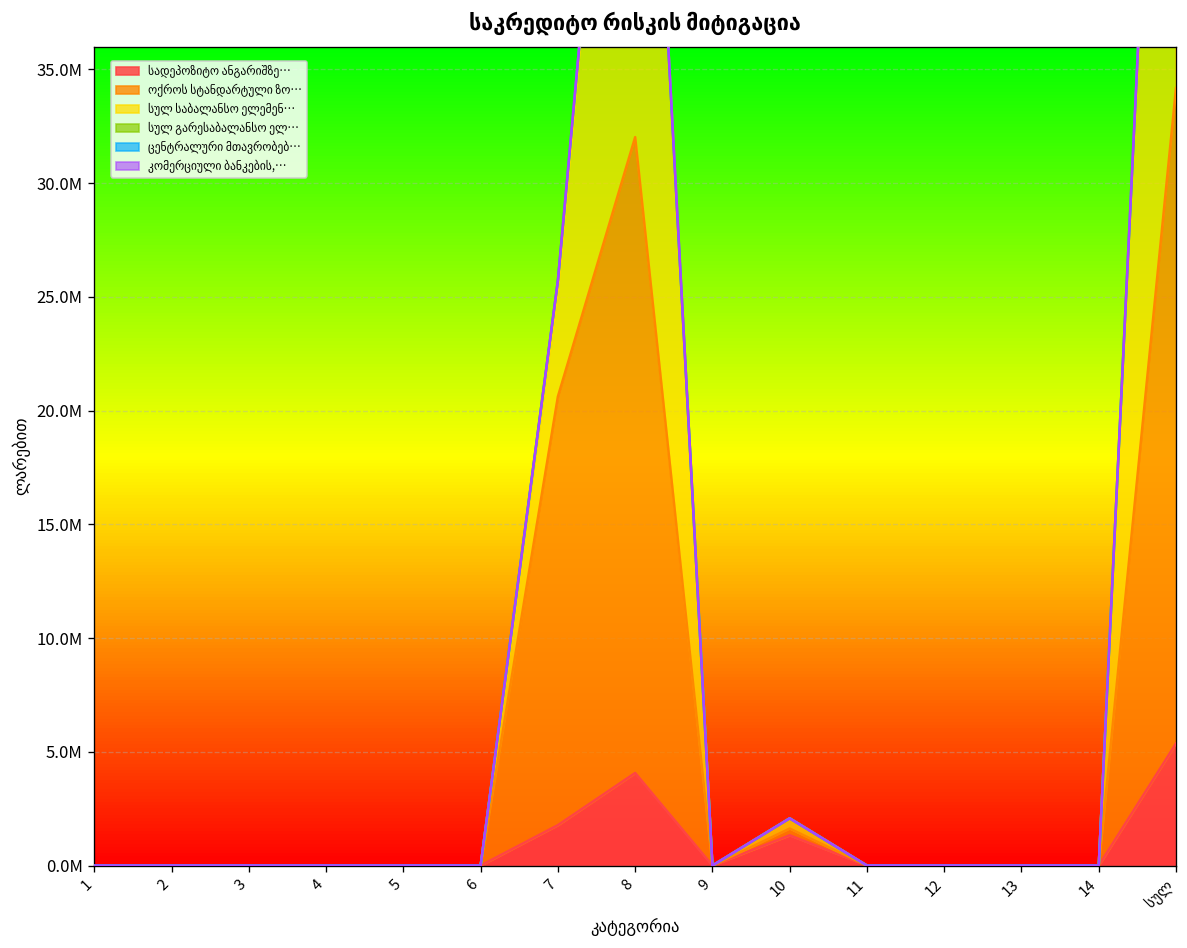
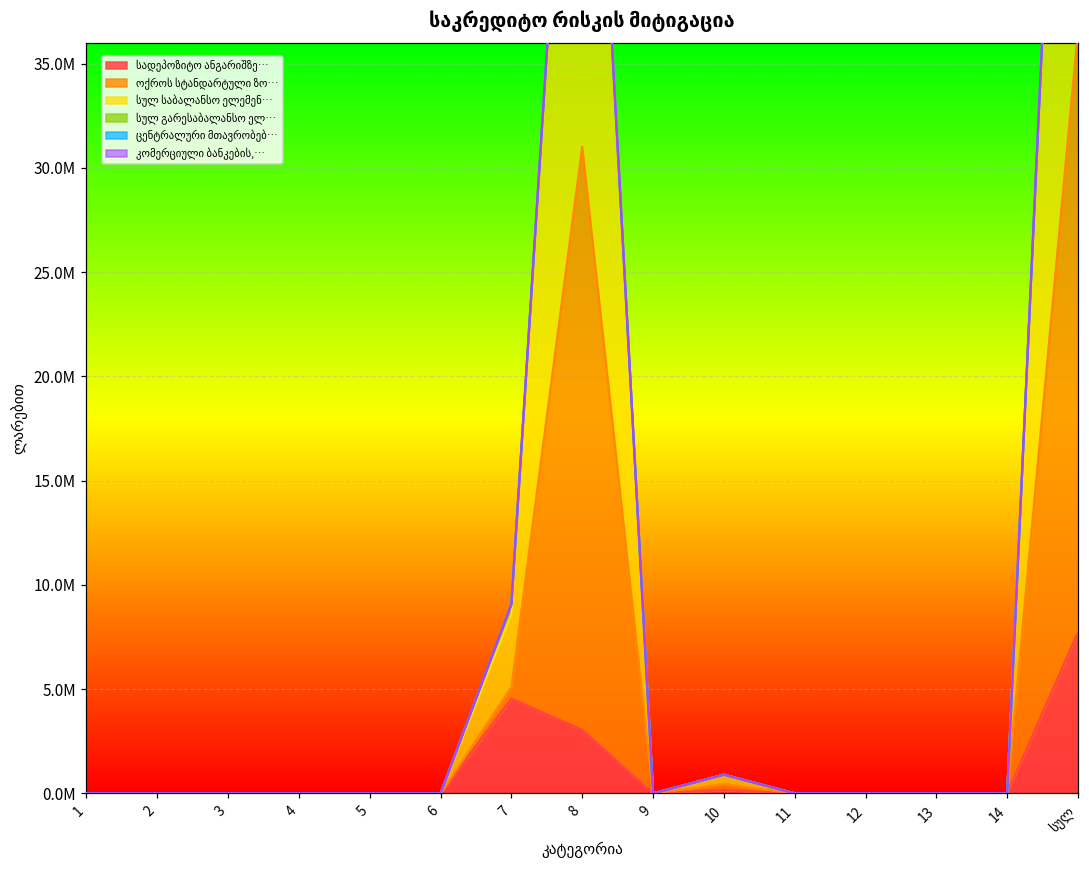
სადეპოზიტო ანგარიშზე…, 7: 1800000 -> 4500000
ოქროს სტანდარტული ზო…, 7: 18800000 -> 600000
სულ საბალანსო ელემენ…, 7: 4600000 -> 3500000
სადეპოზიტო ანგარიშზე…, 8: 4100000 -> 3000000
სადეპოზიტო ანგარიშზე…, 10: 1300000 -> 200000
სადეპოზიტო ანგარიშზე…, სულ: 5400000 -> 7700000
